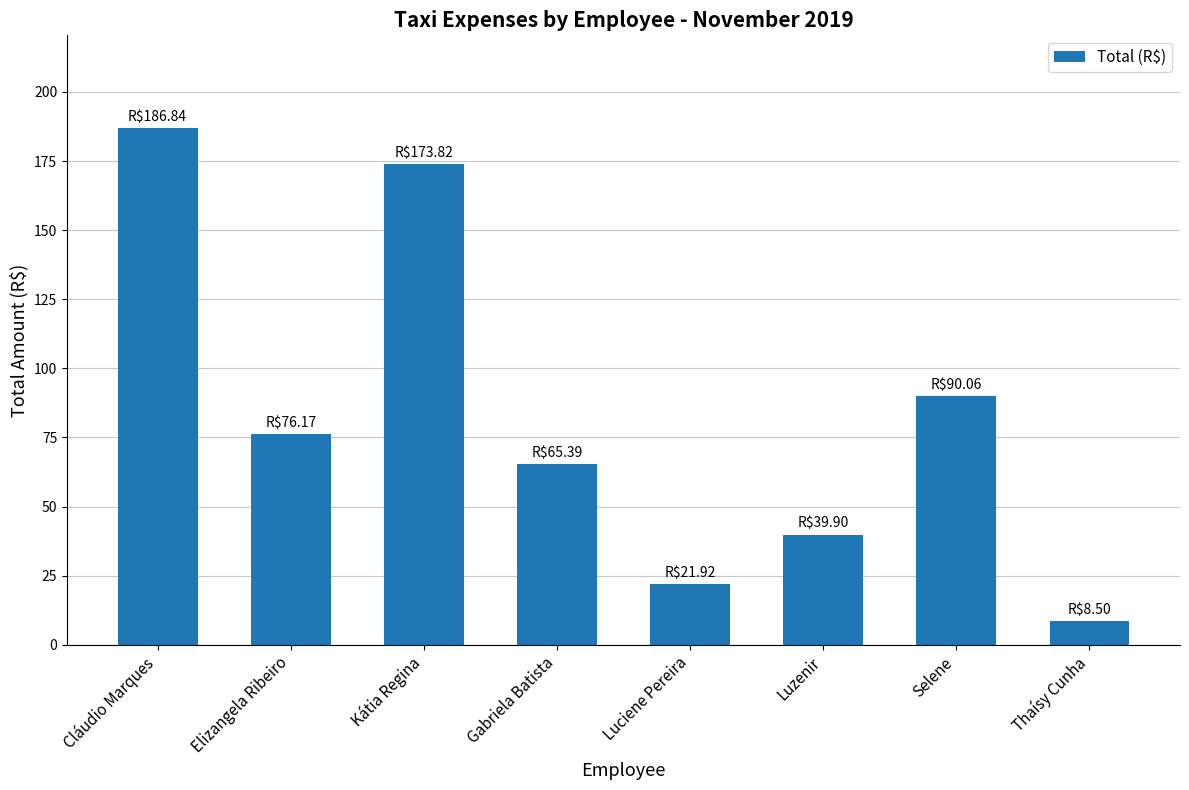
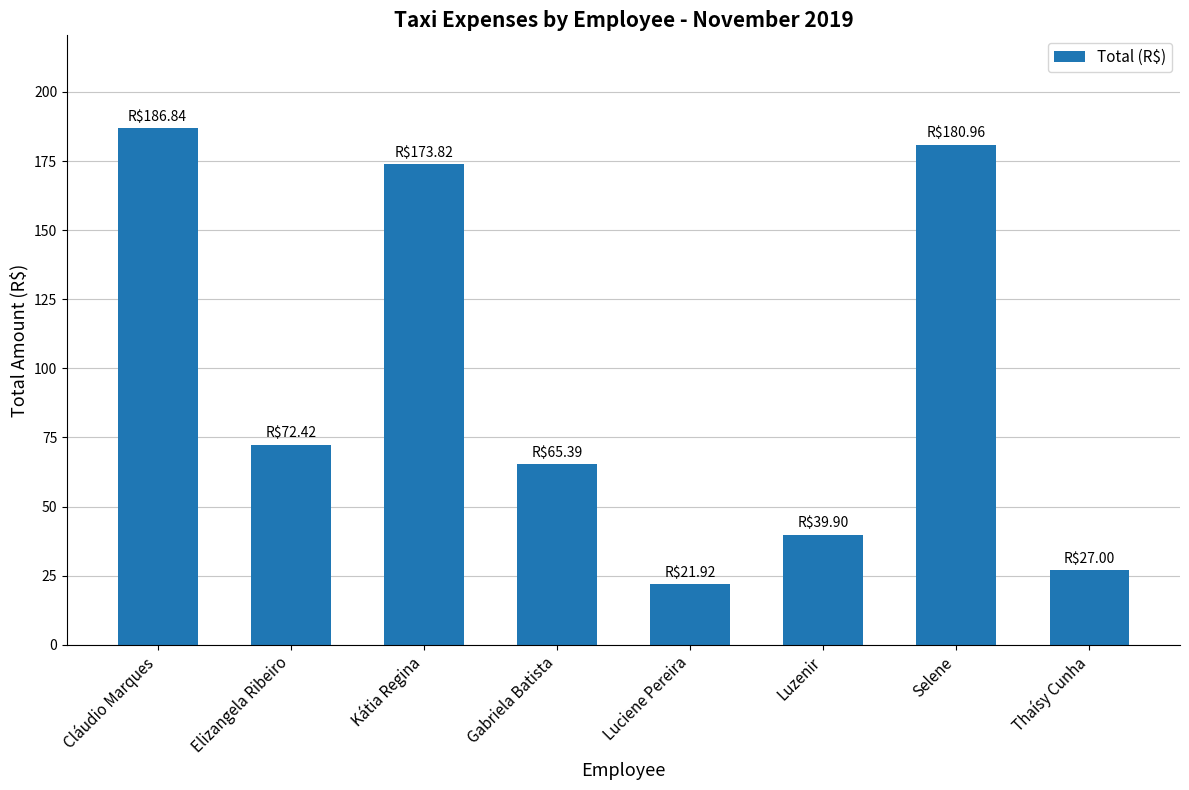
Elizangela Ribeiro: $76.17 -> $72.42
Selene: $90.06 -> $180.96
Thaísy Cunha: $8.50 -> $27.00
